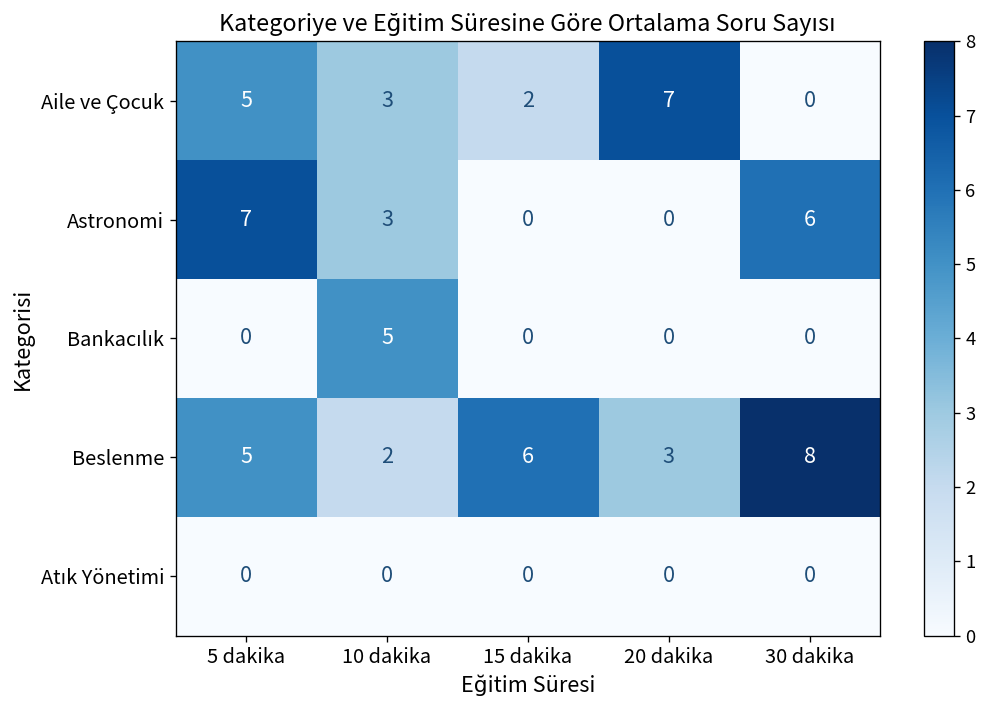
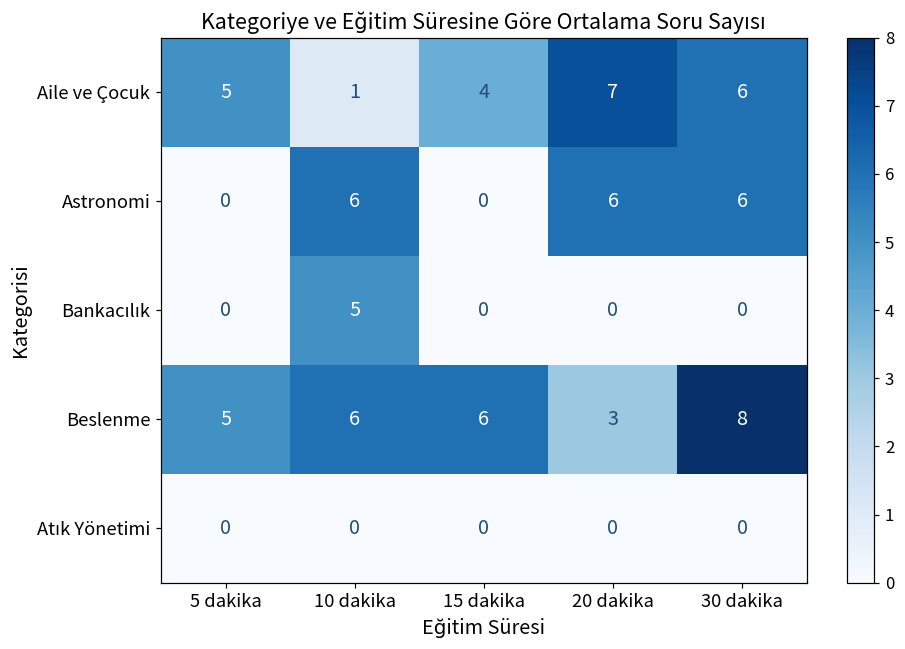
Aile ve Çocuk, 10 dakika: 3 -> 1
Aile ve Çocuk, 15 dakika: 2 -> 4
Aile ve Çocuk, 30 dakika: 0 -> 6
Astronomi, 5 dakika: 7 -> 0
Astronomi, 10 dakika: 3 -> 6
Astronomi, 20 dakika: 0 -> 6
Beslenme, 10 dakika: 2 -> 6
